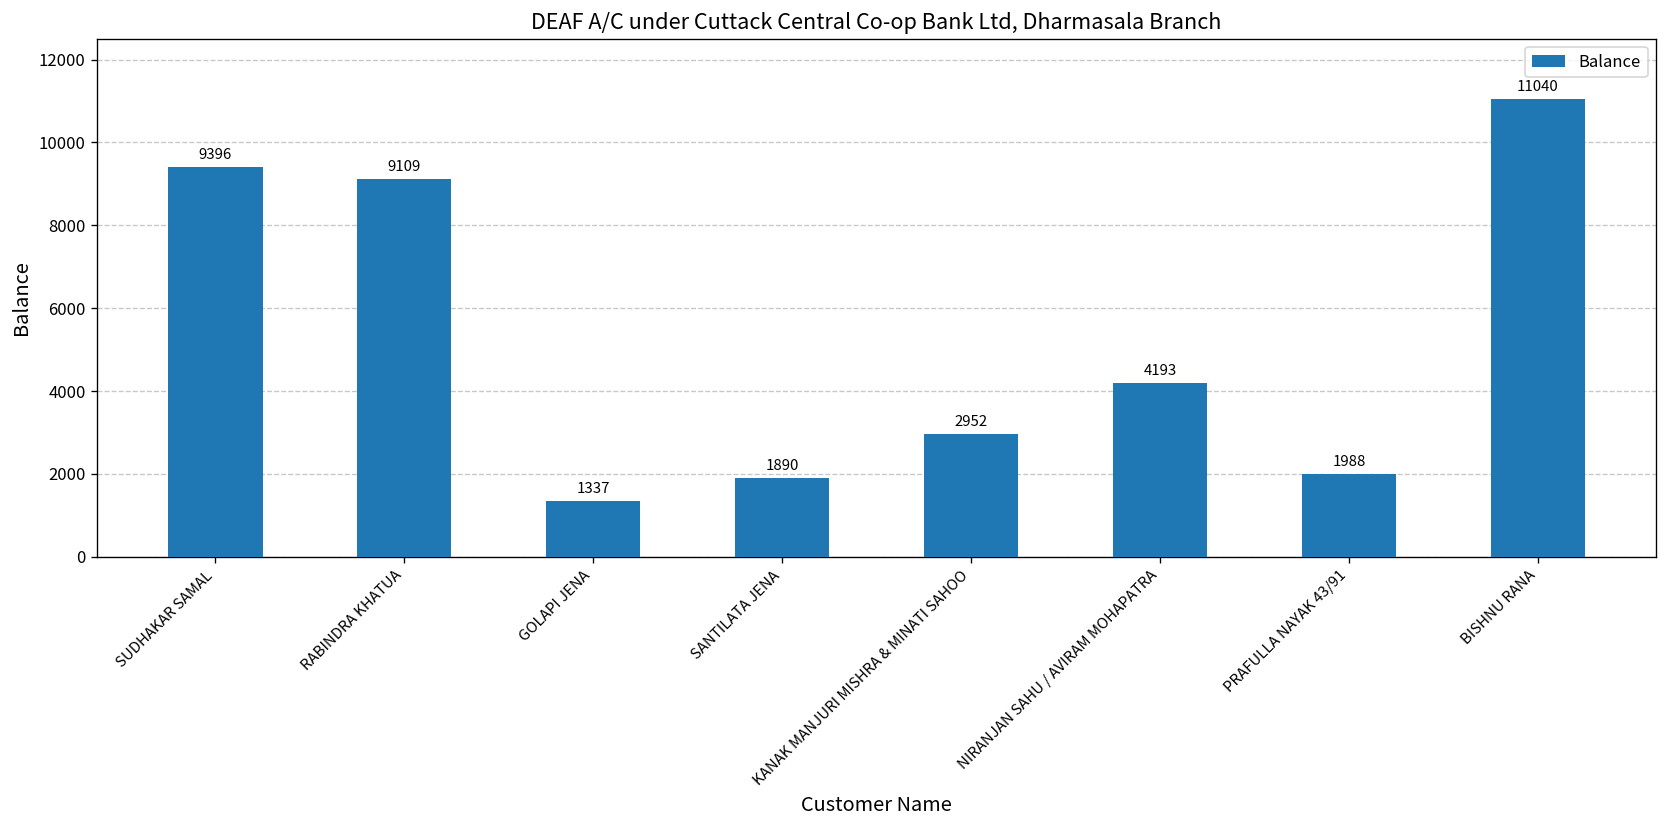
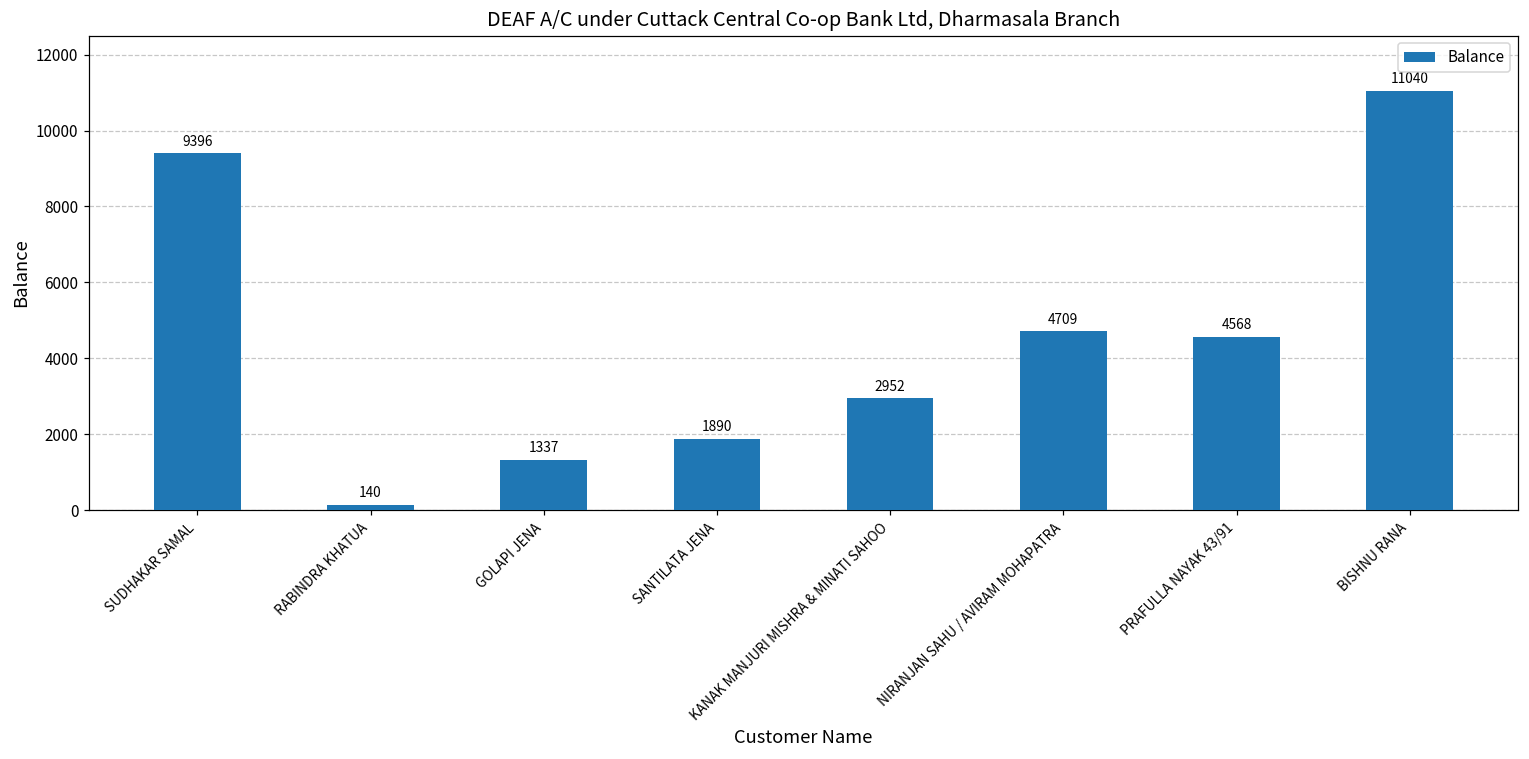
RABINDRA KHATUA: 9109 -> 140
NIRANJAN SAHU / AVIRAM MOHAPATRA: 4193 -> 4709
PRAFULLA NAYAK 43/91: 1988 -> 4568
